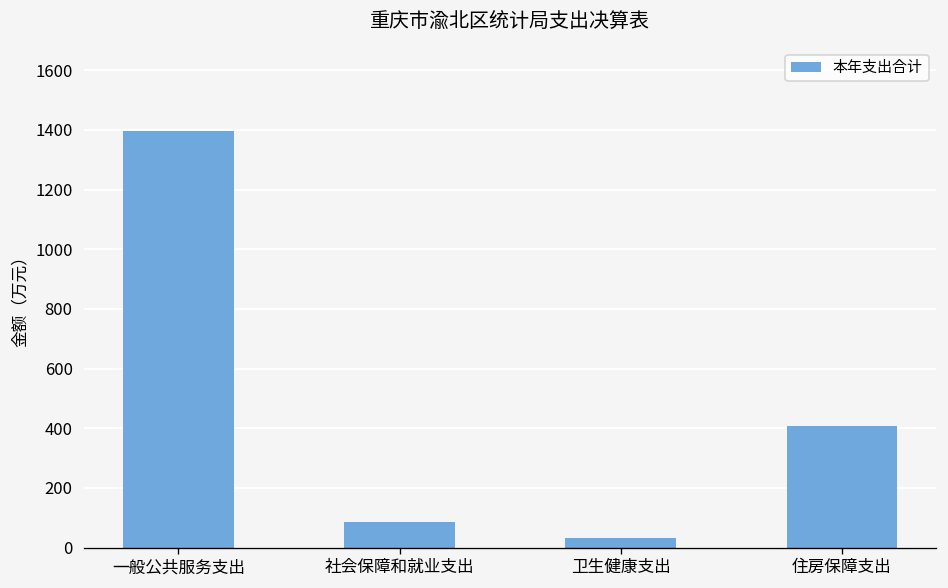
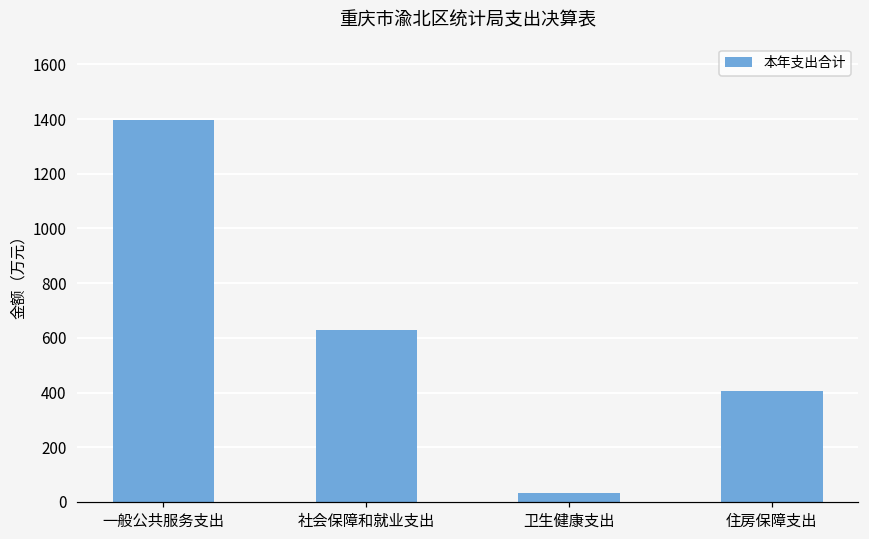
社会保障和就业支出: 80 -> 630
